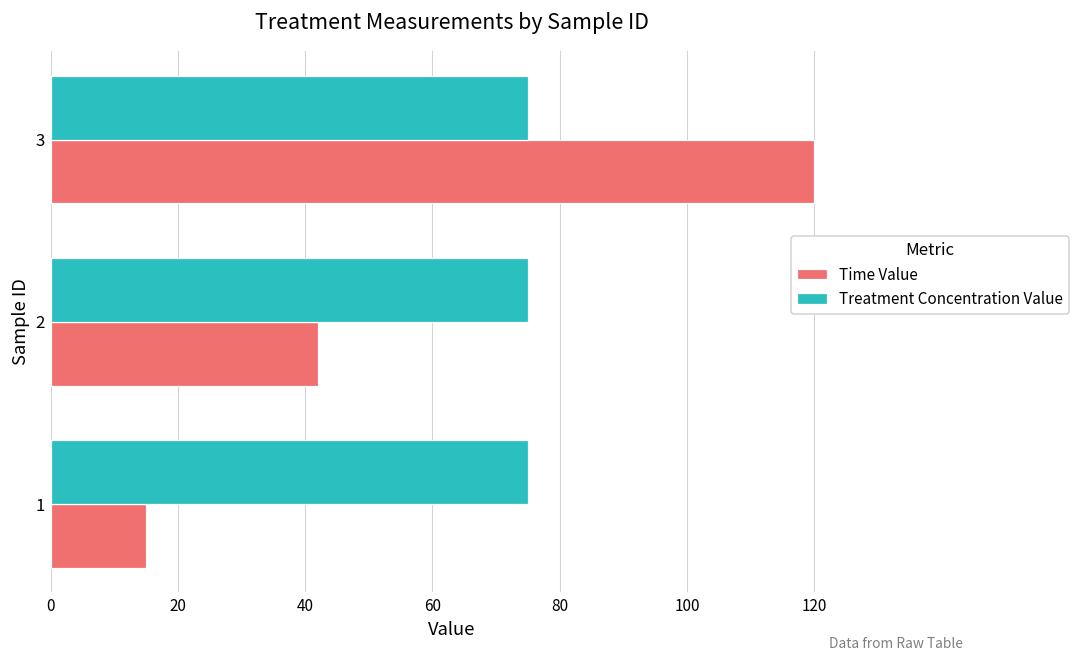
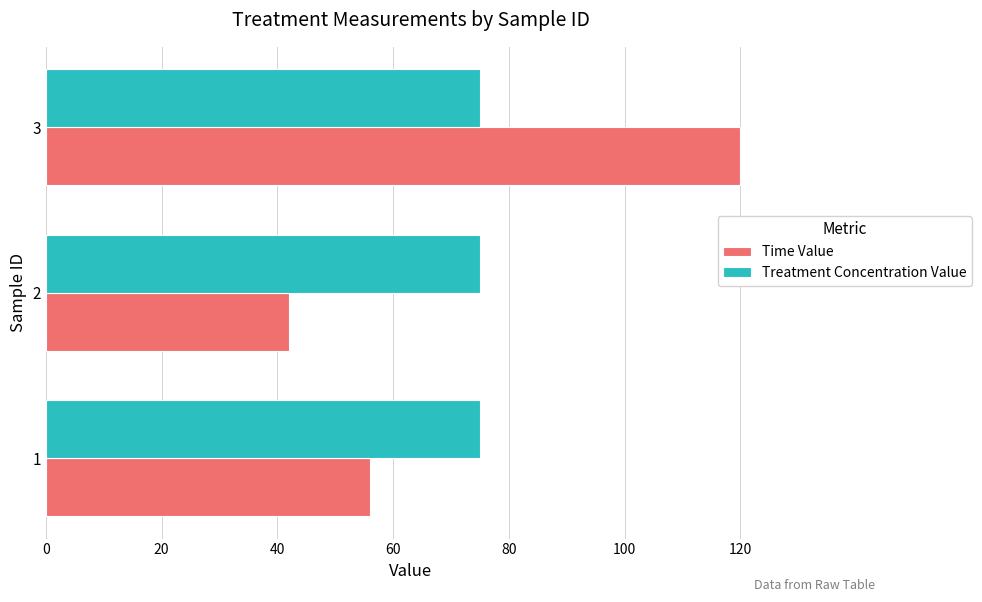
Time Value, 1: 15 -> 56
